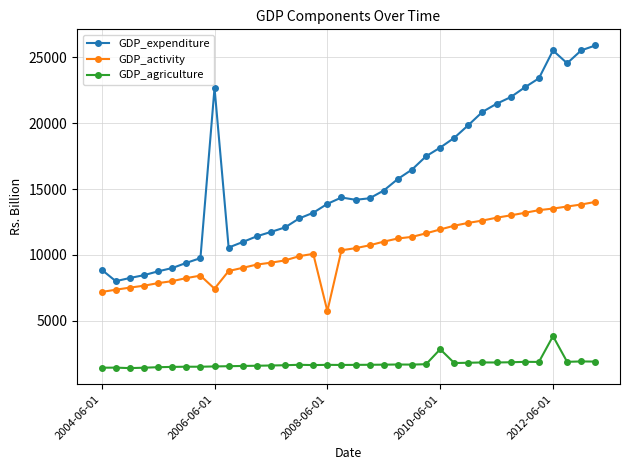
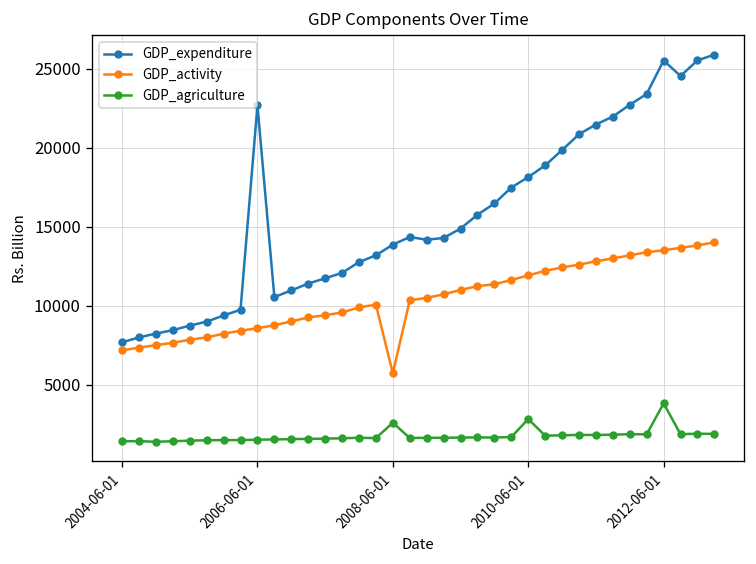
GDP_expenditure, 2004-06-01: 8900 -> 7700
GDP_activity, 2006-06-01: 7400 -> 8600
GDP_agriculture, 2008-06-01: 1600 -> 2600
